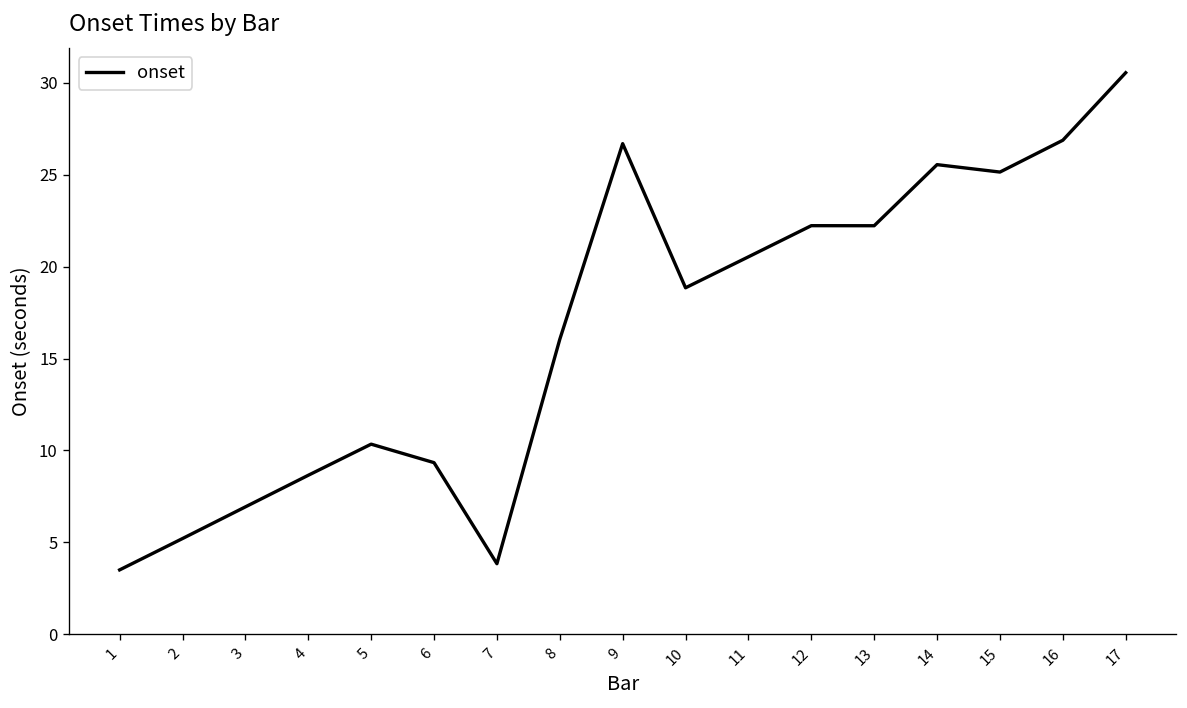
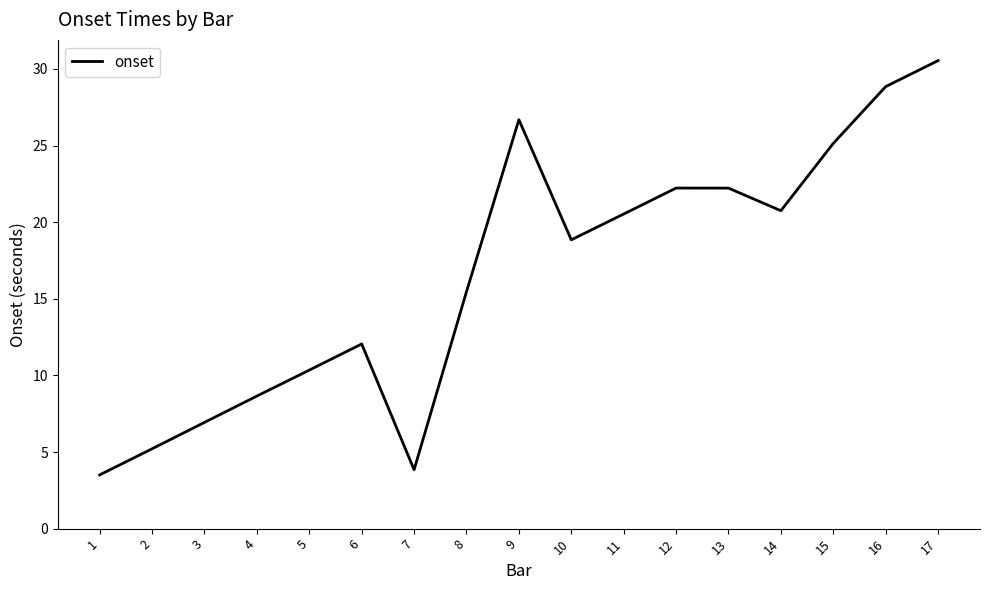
6: 9.3 -> 12.1
8: 16.0 -> 15.5
14: 25.5 -> 20.7
16: 26.9 -> 28.8
